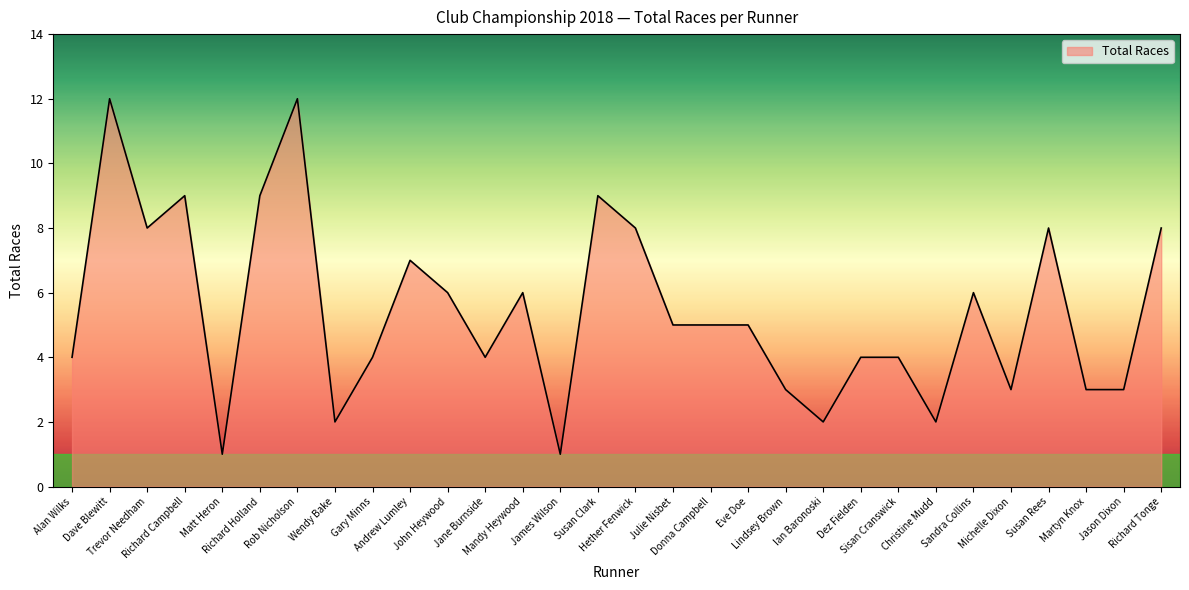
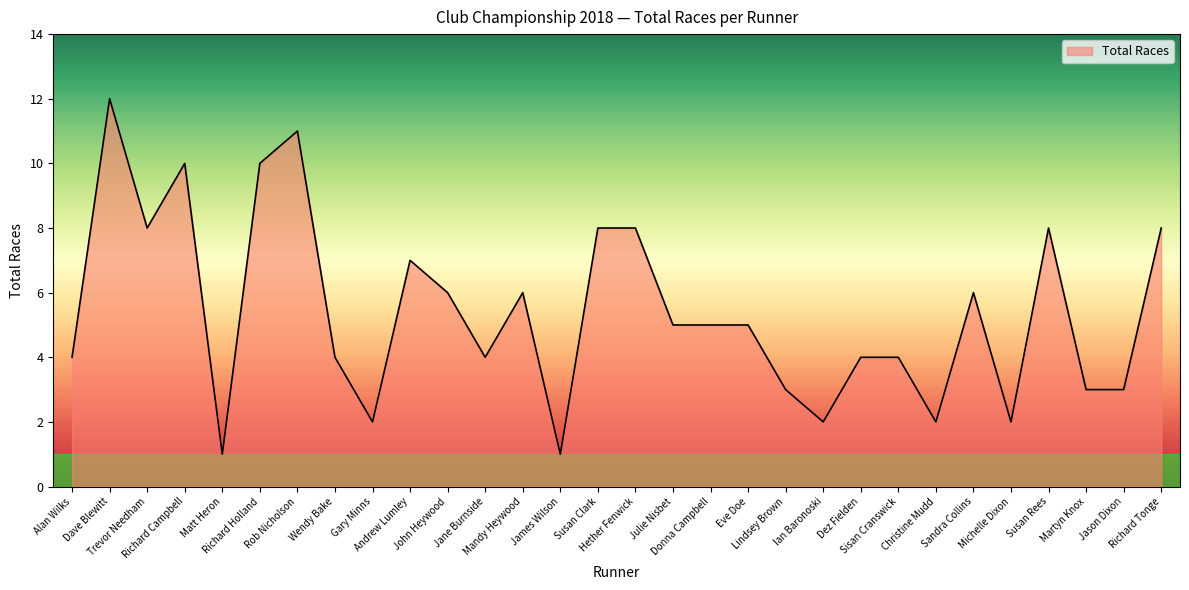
Richard Campbell: 9 -> 10
Richard Holland: 9 -> 10
Rob Nicholson: 12 -> 11
Wendy Bake: 2 -> 4
Gary Minns: 4 -> 2
Susan Clark: 9 -> 8
Michelle Dixon: 3 -> 2
